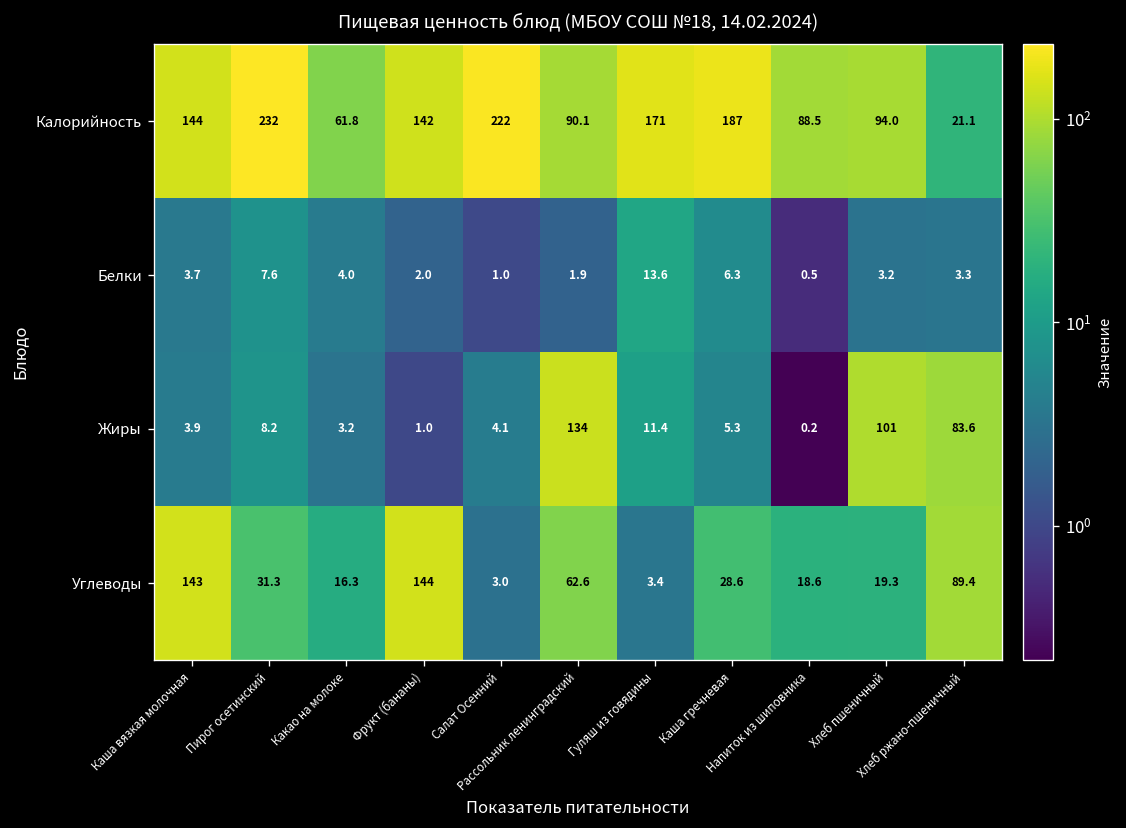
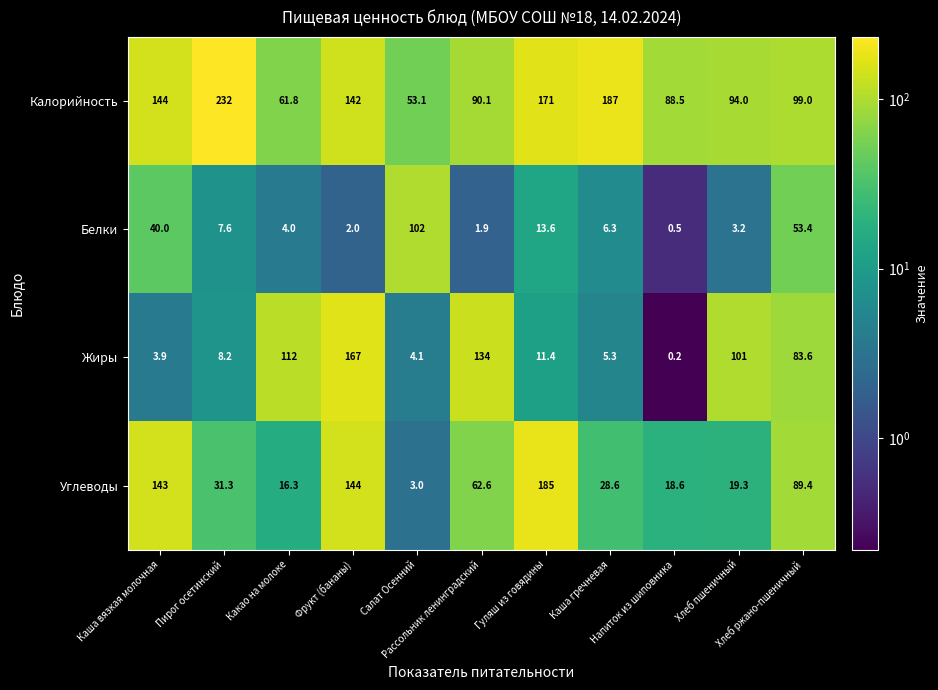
Калорийность, Салат Осенний: 222 -> 53.1
Калорийность, Хлеб ржано-пшеничный: 21.1 -> 99.0
Белки, Каша вязкая молочная: 3.7 -> 40.0
Белки, Салат Осенний: 1.0 -> 102
Белки, Хлеб ржано-пшеничный: 3.3 -> 53.4
Жиры, Какао на молоке: 3.2 -> 112
Жиры, Фрукт (бананы): 1.0 -> 167
Углеводы, Гуляш из говядины: 3.4 -> 185
